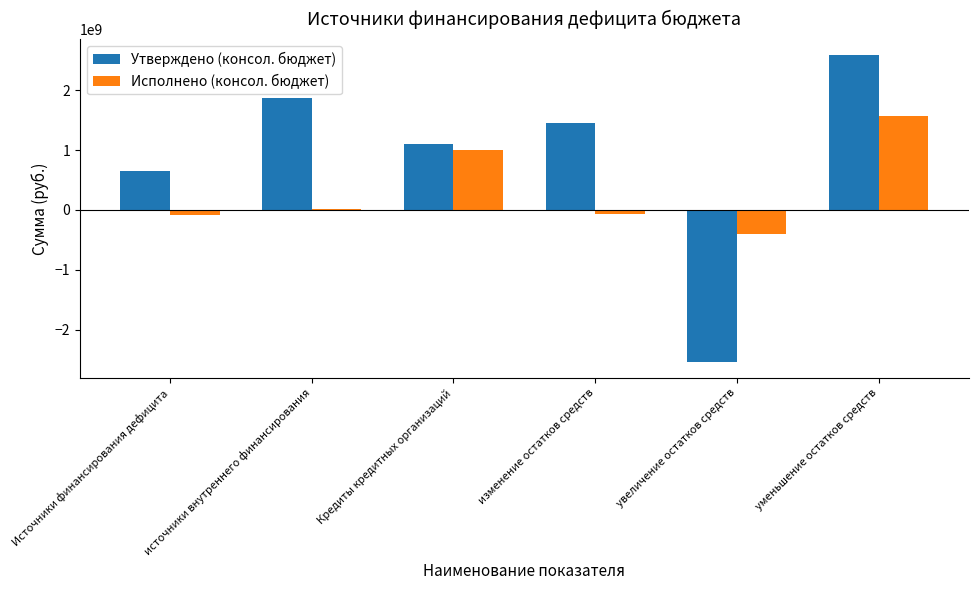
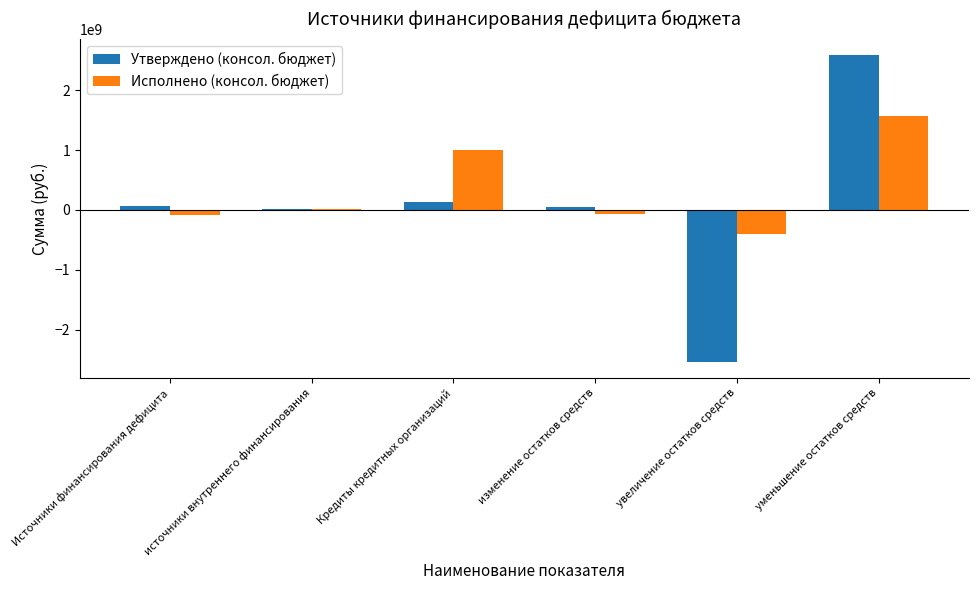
Утверждено (консол. бюджет), Источники финансирования дефицита: 700000000 -> 100000000
Утверждено (консол. бюджет), источники внутреннего финансирования: 1900000000 -> 0
Утверждено (консол. бюджет), Кредиты кредитных организаций: 1100000000 -> 100000000
Утверждено (консол. бюджет), изменение остатков средств: 1500000000 -> 100000000
